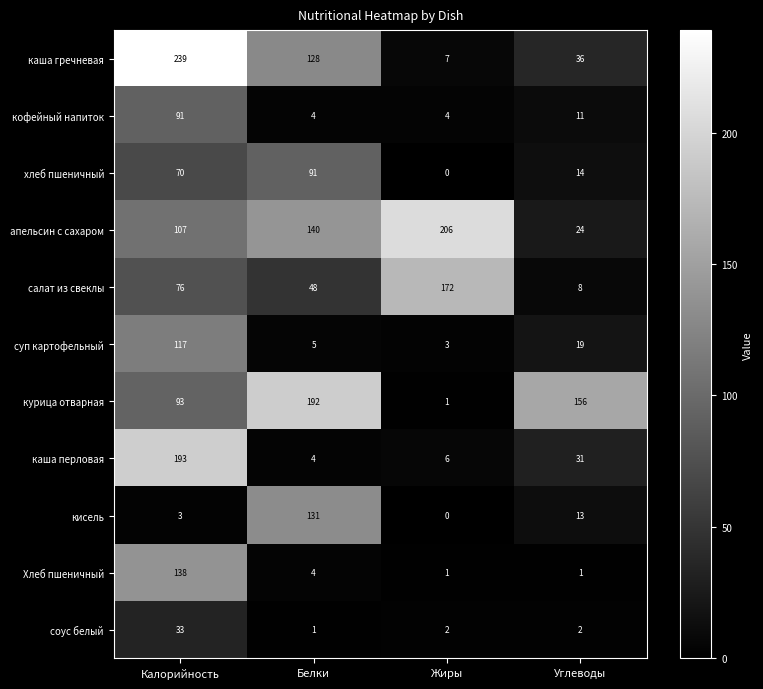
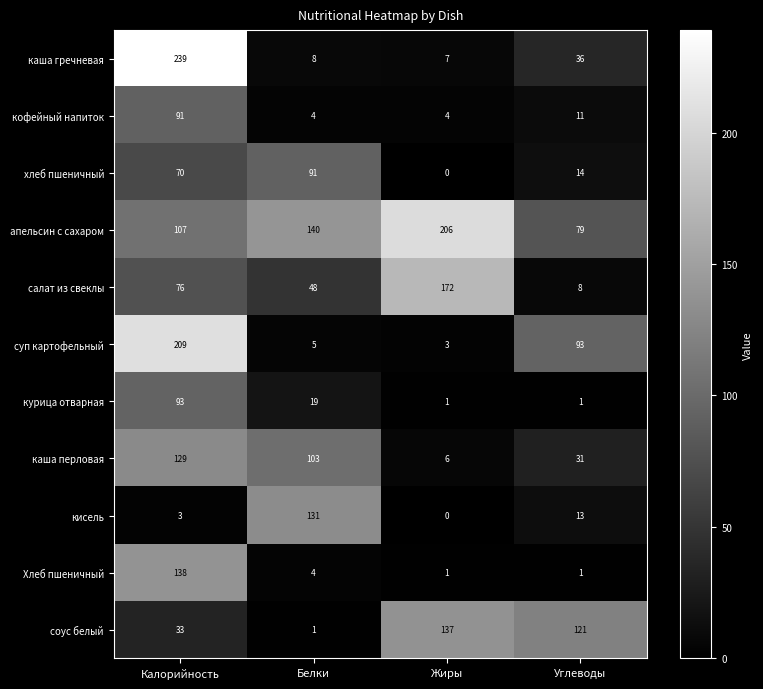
каша гречневая, Белки: 128 -> 8
апельсин с сахаром, Углеводы: 24 -> 79
суп картофельный, Калорийность: 117 -> 209
суп картофельный, Углеводы: 19 -> 93
курица отварная, Белки: 192 -> 19
курица отварная, Углеводы: 156 -> 1
каша перловая, Калорийность: 193 -> 129
каша перловая, Белки: 4 -> 103
соус белый, Жиры: 2 -> 137
соус белый, Углеводы: 2 -> 121
